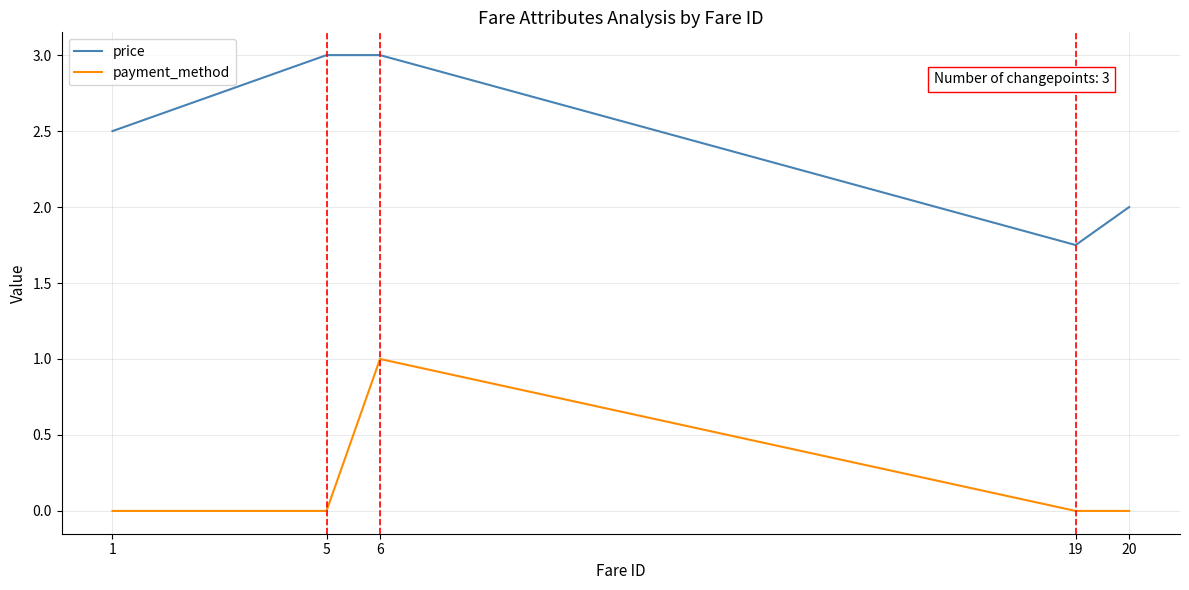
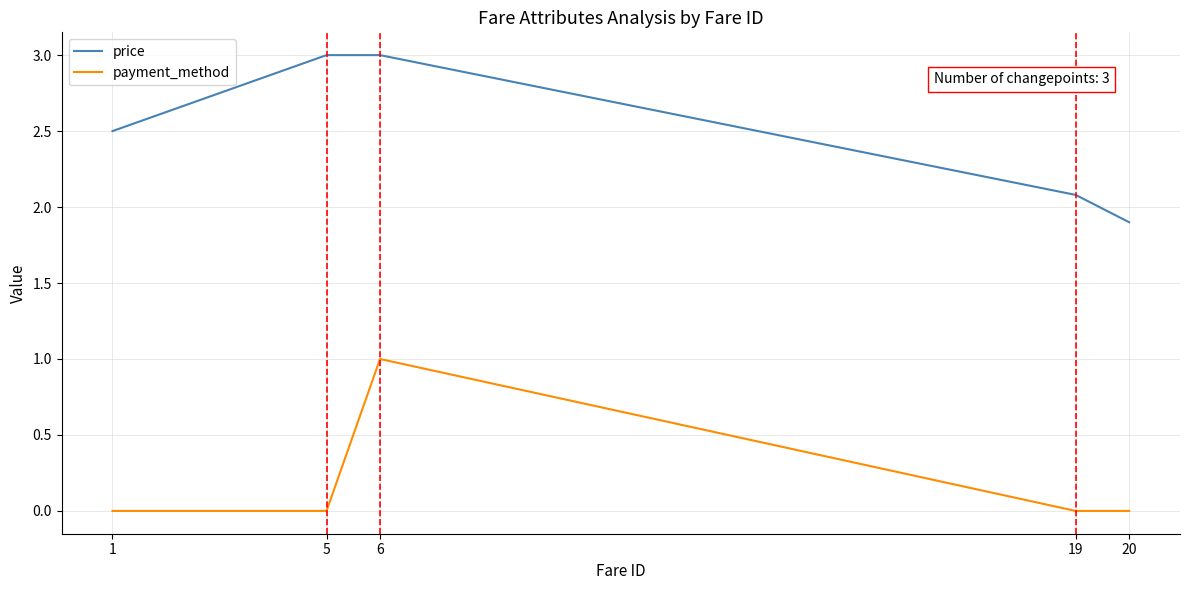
price, 19: 1.75 -> 2.08
price, 20: 2.0 -> 1.9
